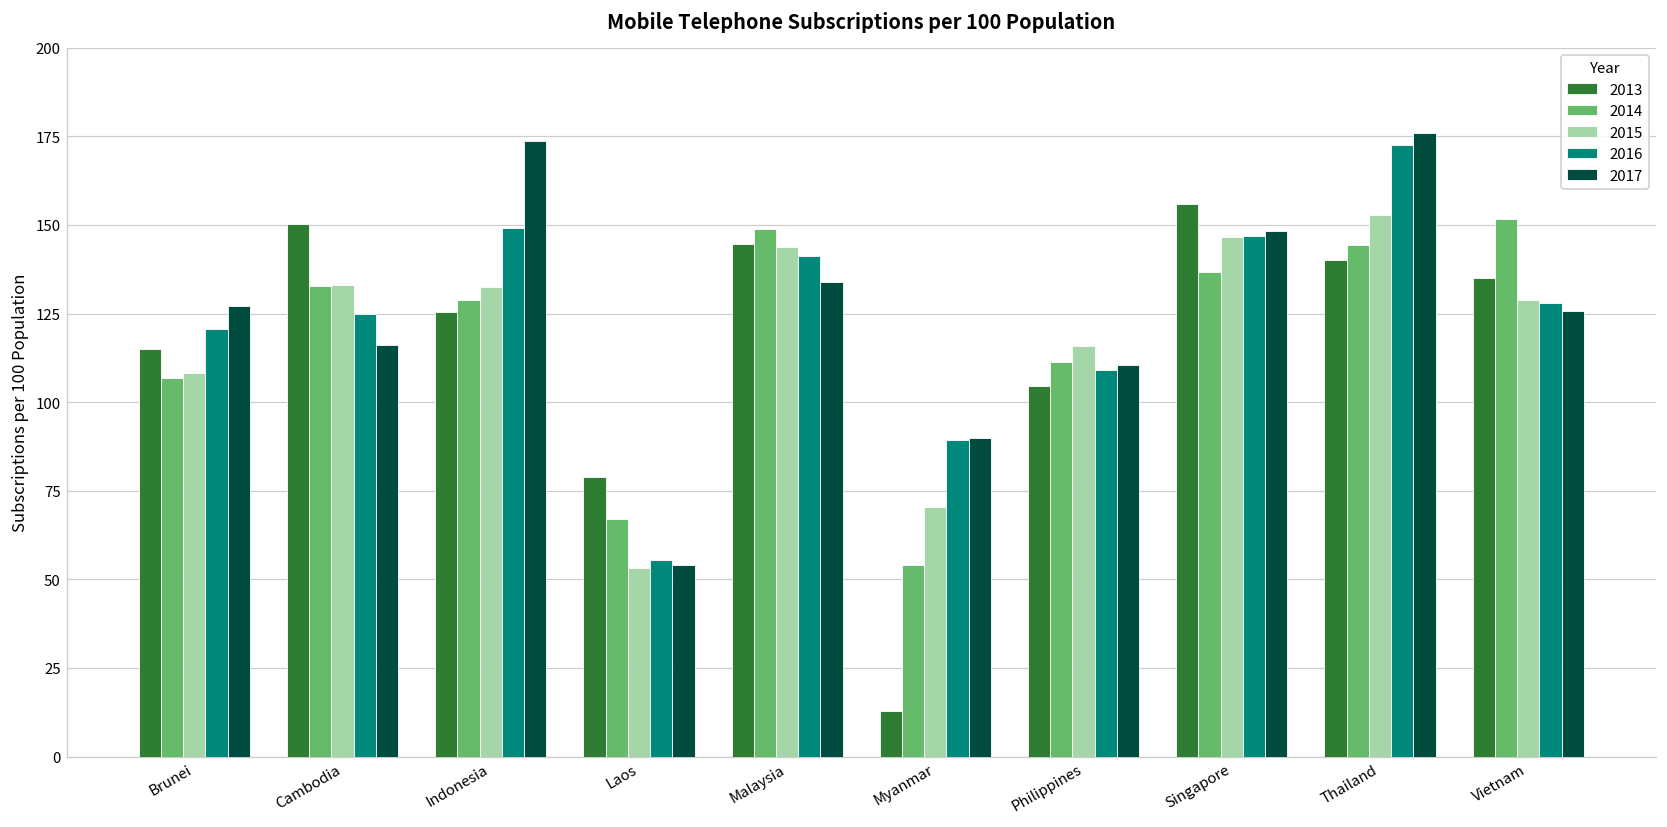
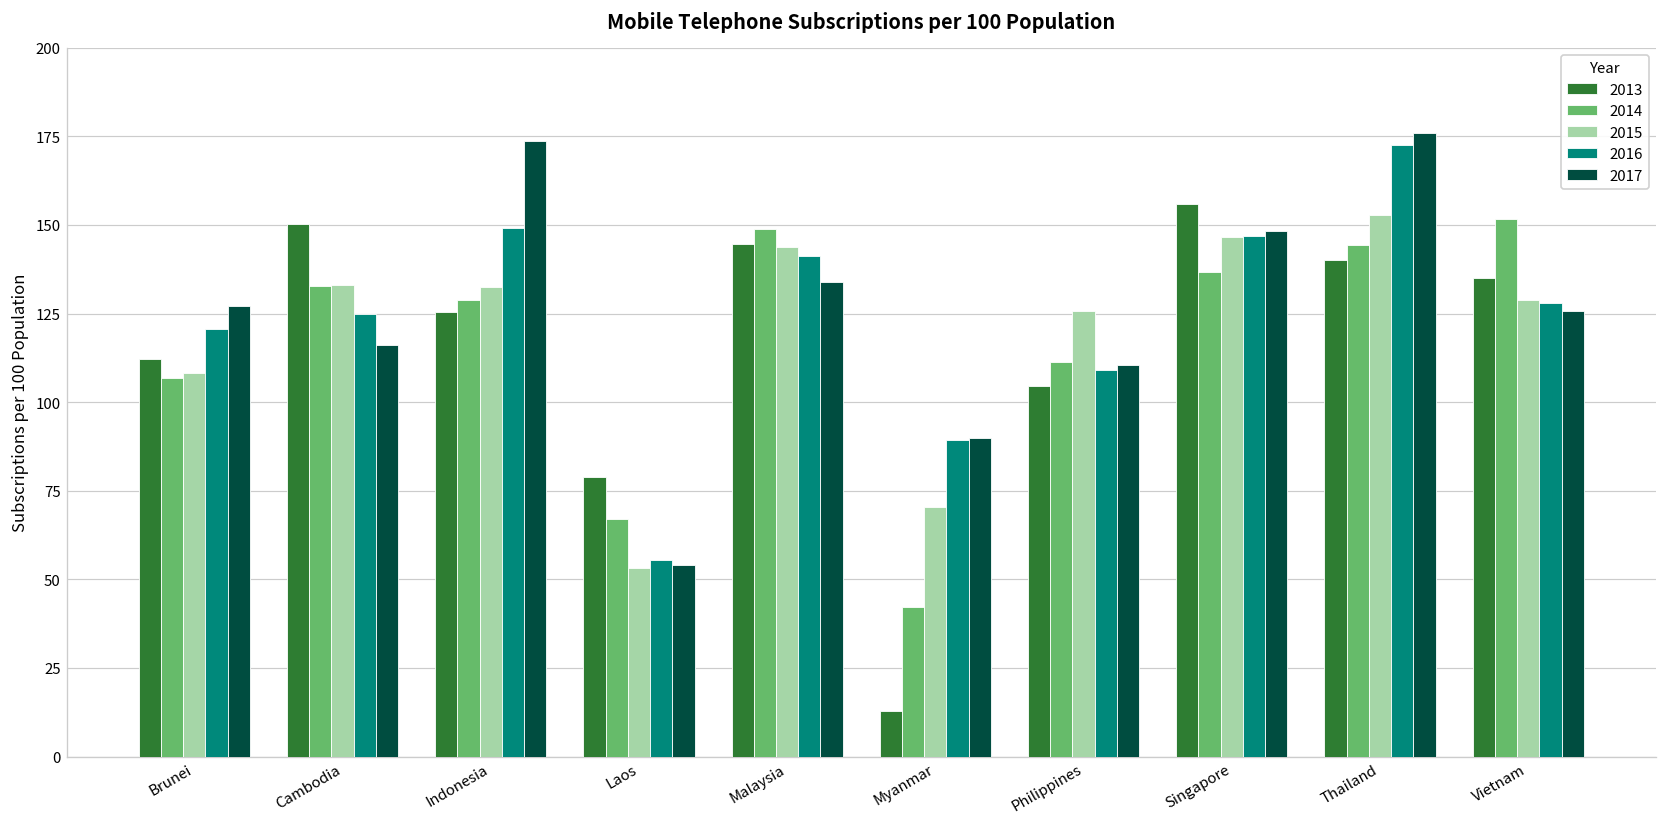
2013, Brunei: 115 -> 112
2014, Myanmar: 54 -> 42
2015, Philippines: 116 -> 126
